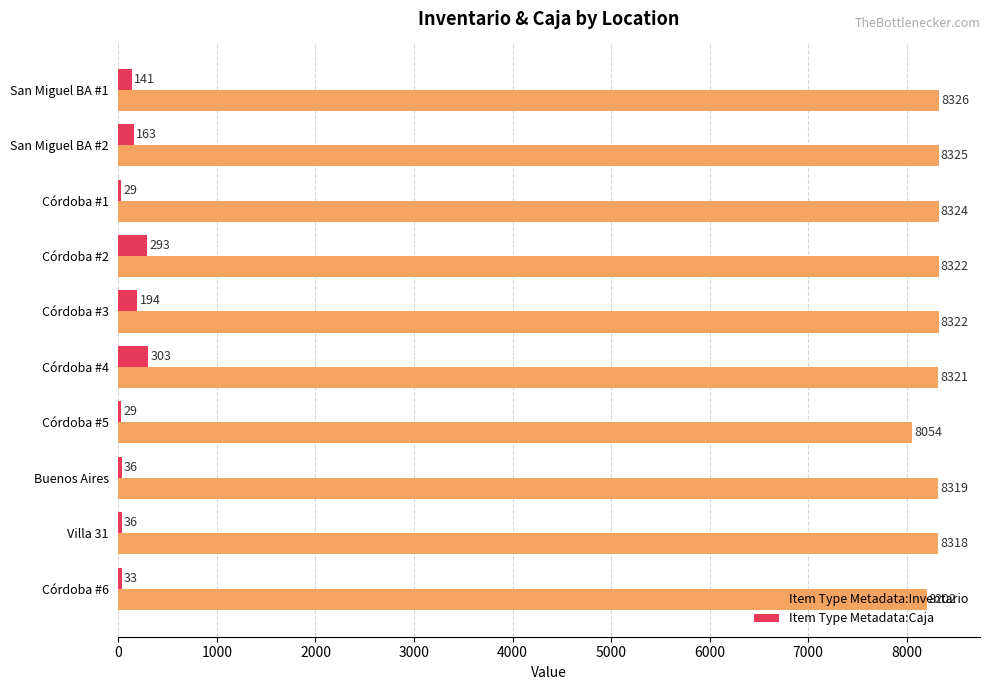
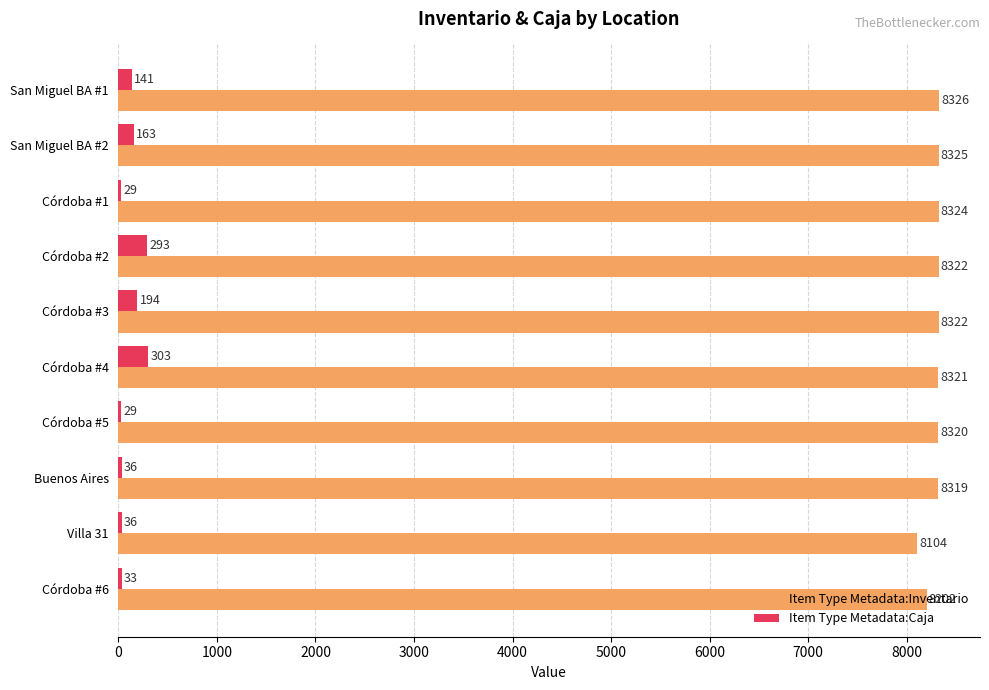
Item Type Metadata:Inventario, Córdoba #5: 8054 -> 8320
Item Type Metadata:Inventario, Villa 31: 8318 -> 8104
